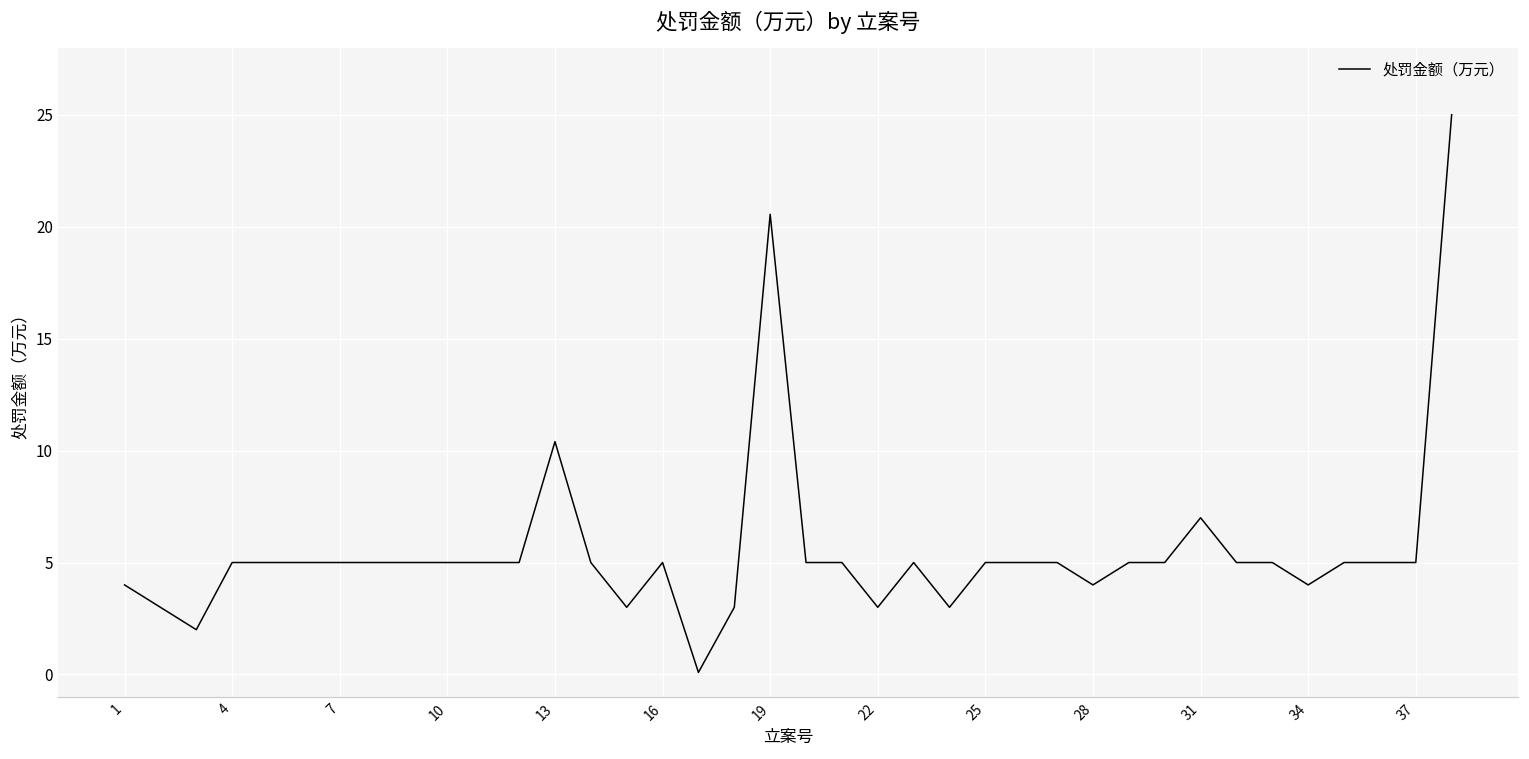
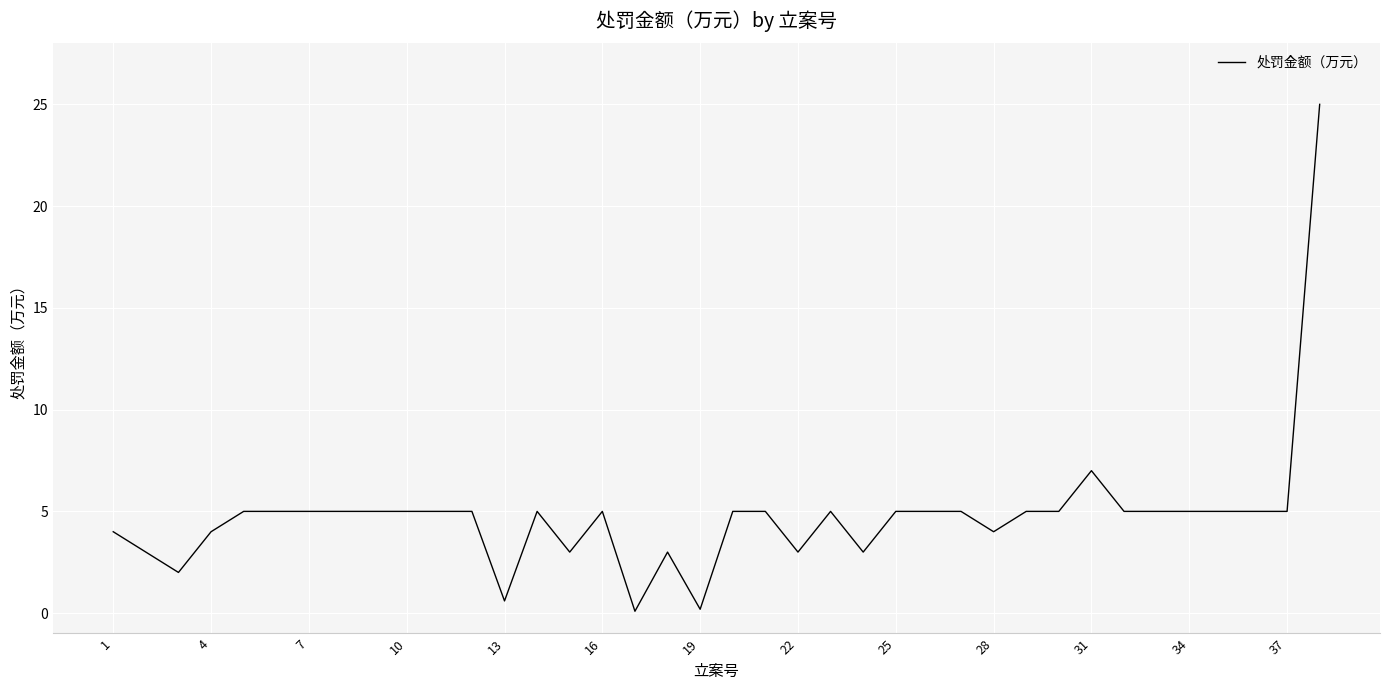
4: 5 -> 4
13: 10.4 -> 0.6
19: 20.6 -> 0.2
34: 4 -> 5
